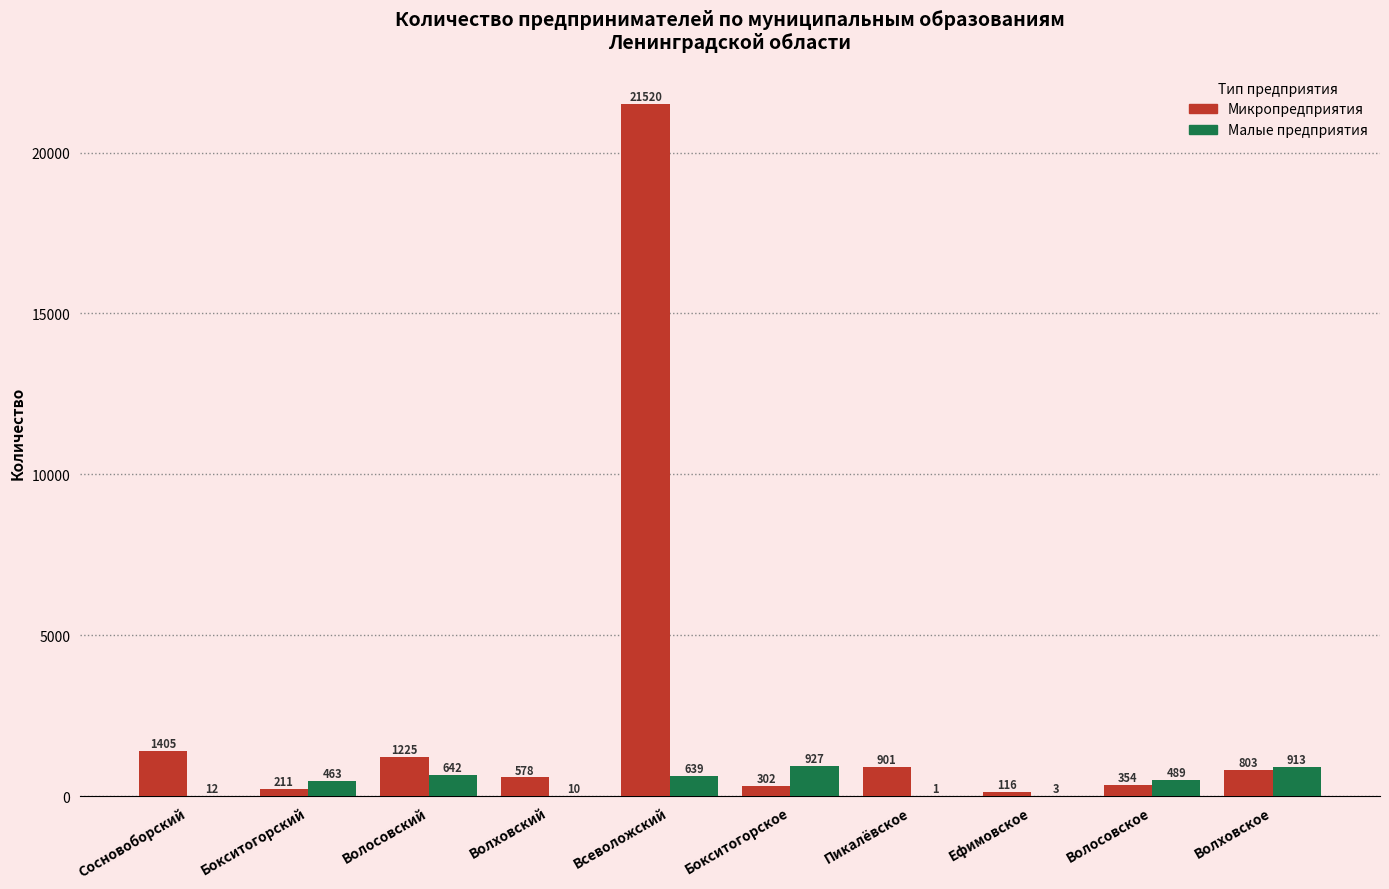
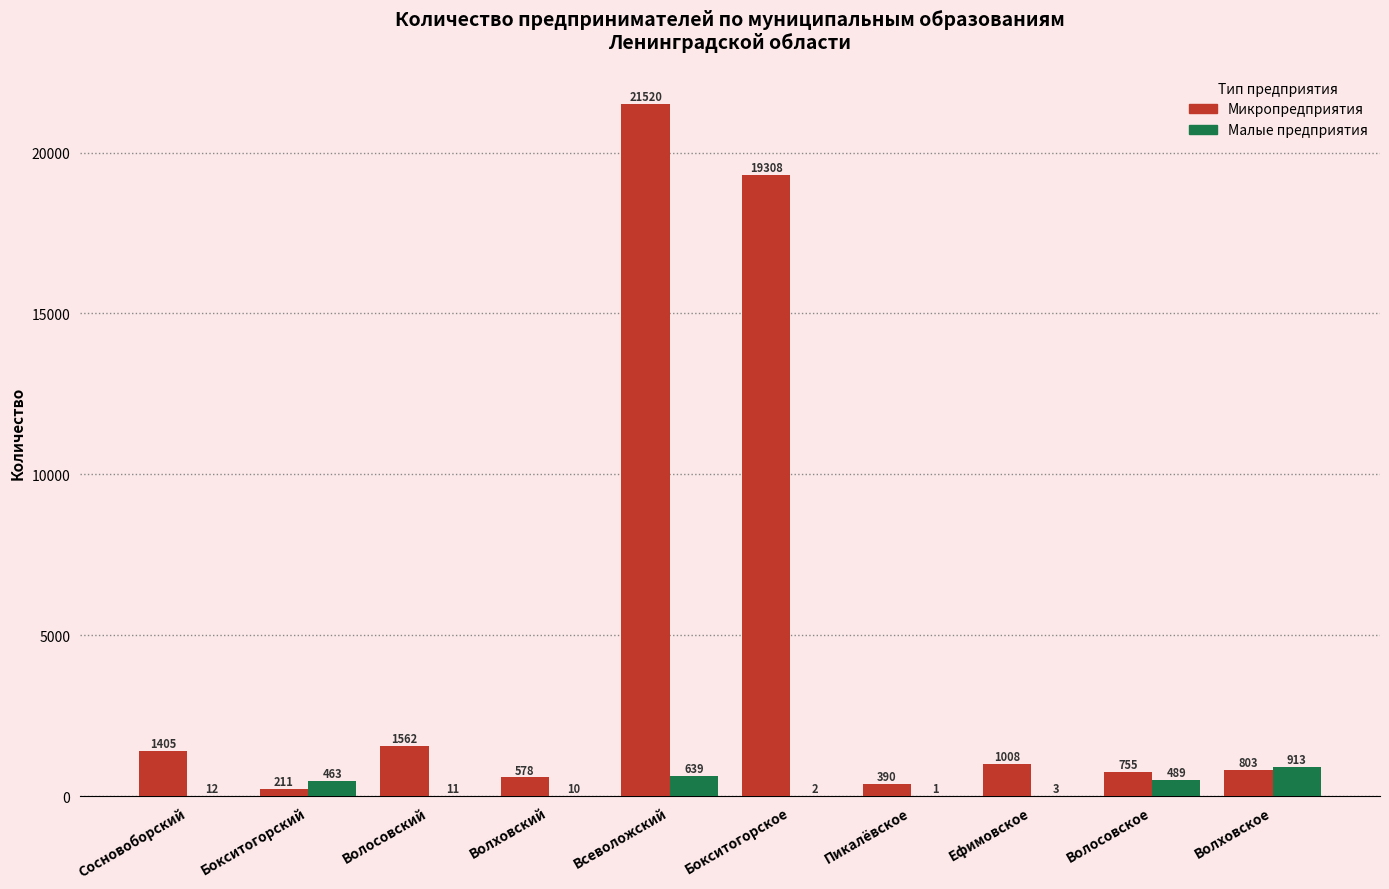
Микропредприятия, Волосовский: 1225 -> 1562
Малые предприятия, Волосовский: 642 -> 11
Микропредприятия, Бокситогорское: 302 -> 19308
Малые предприятия, Бокситогорское: 927 -> 2
Микропредприятия, Пикалёвское: 901 -> 390
Микропредприятия, Ефимовское: 116 -> 1008
Микропредприятия, Волосовское: 354 -> 755
